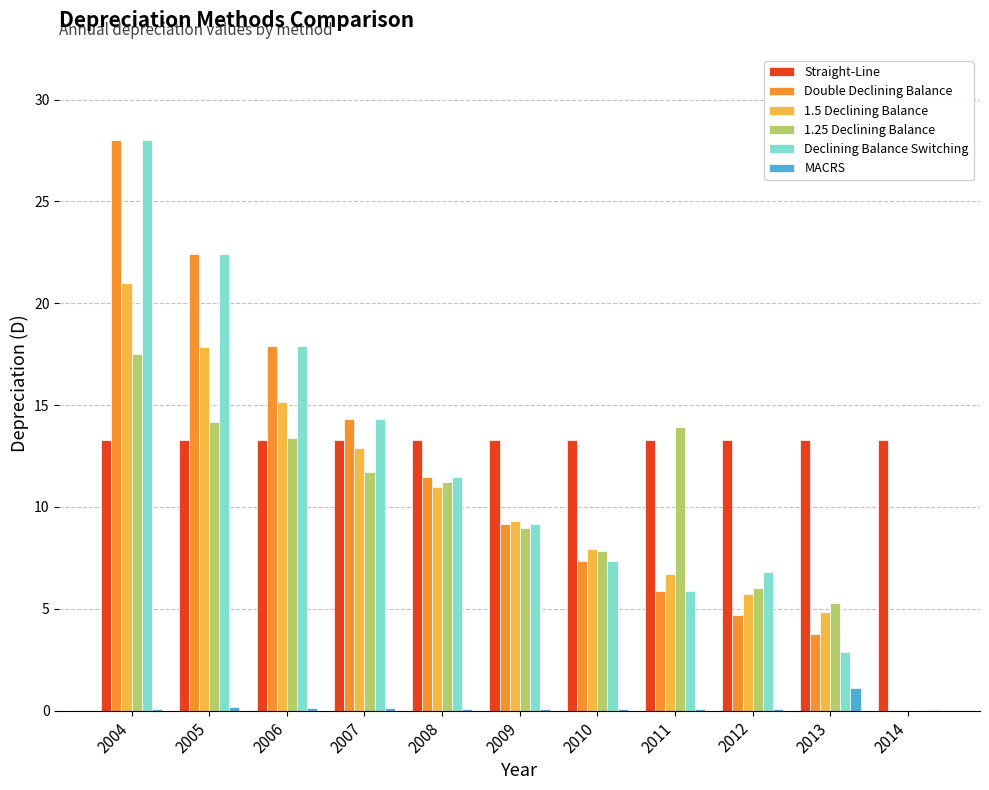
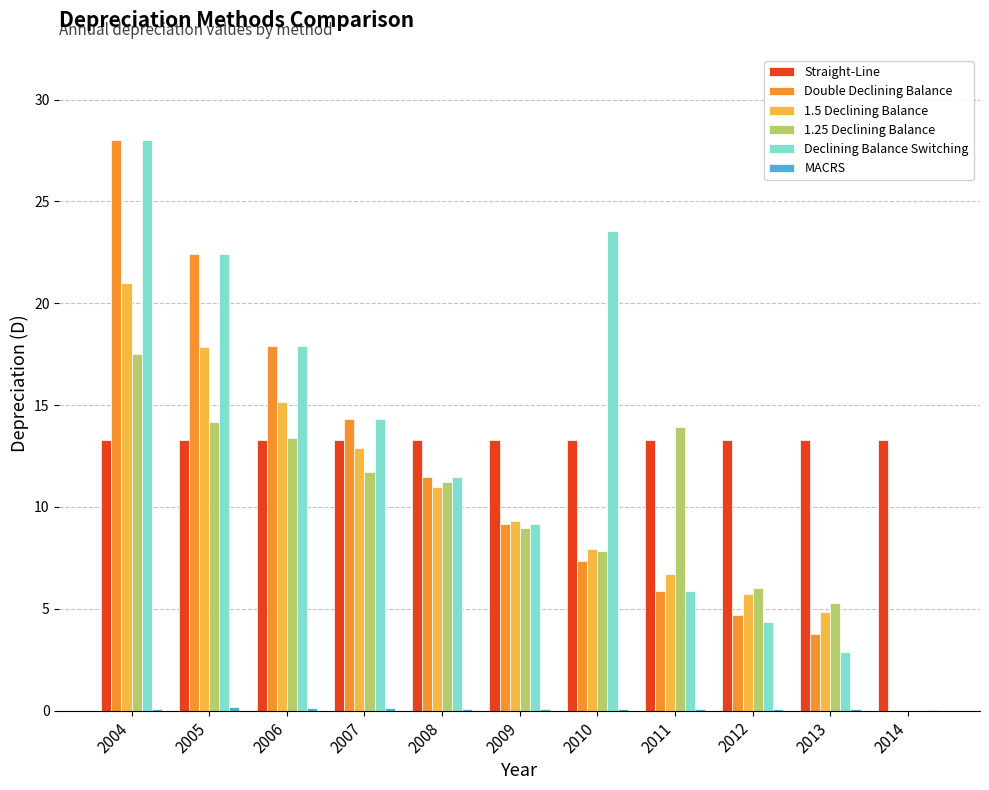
Declining Balance Switching, 2010: 7.3 -> 23.5
Declining Balance Switching, 2012: 6.8 -> 4.4
MACRS, 2013: 1.1 -> 0.1
